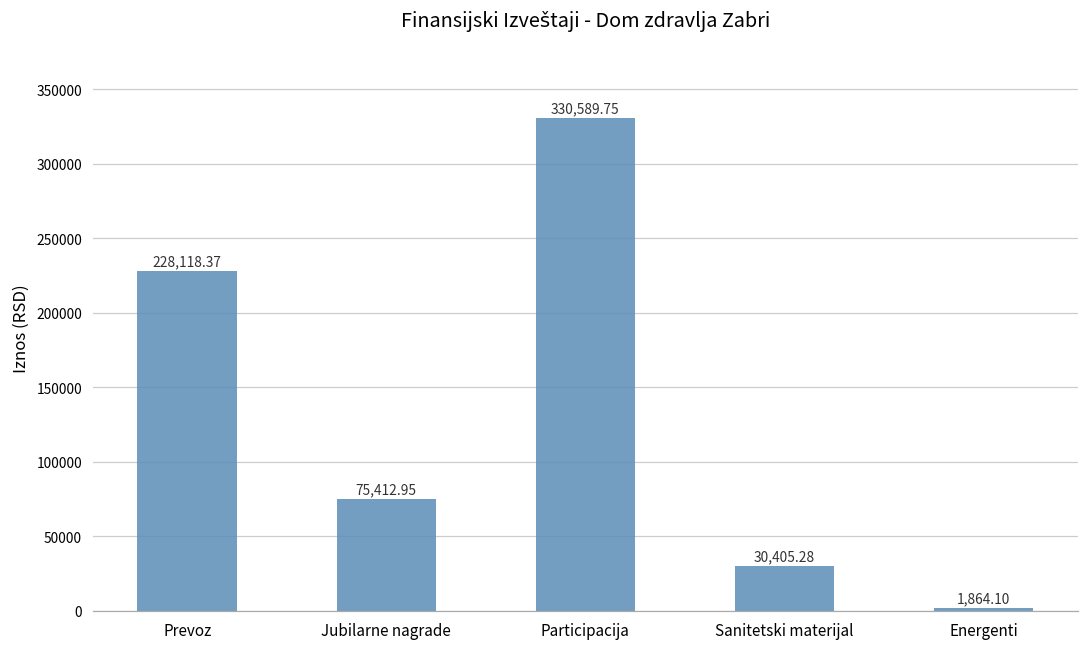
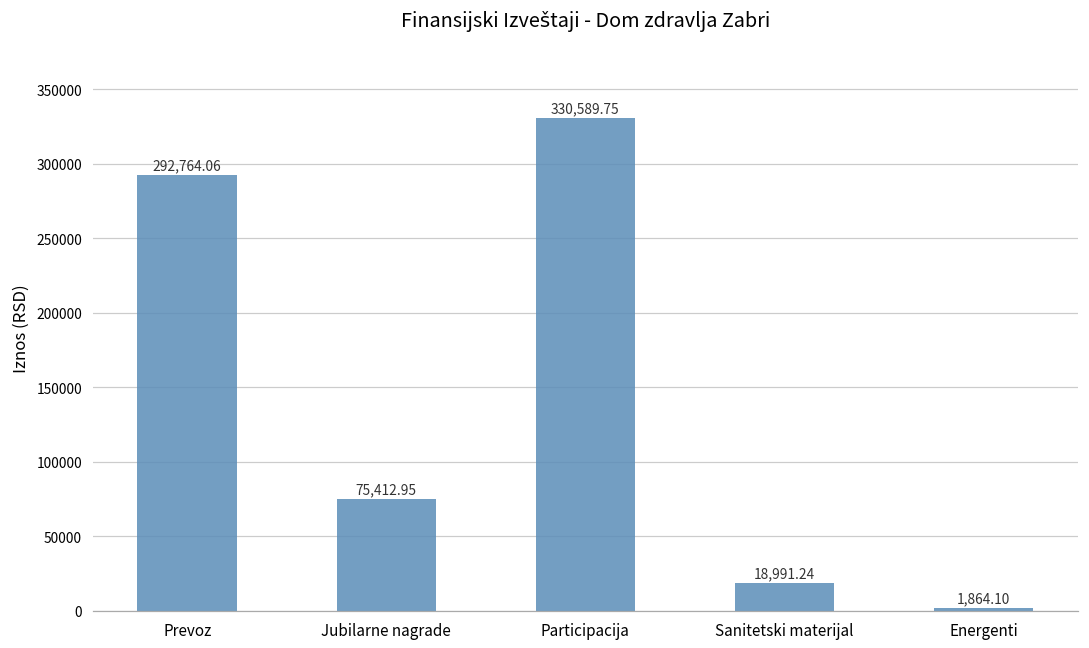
Prevoz: 228,118.37 -> 292,764.06
Sanitetski materijal: 30,405.28 -> 18,991.24
